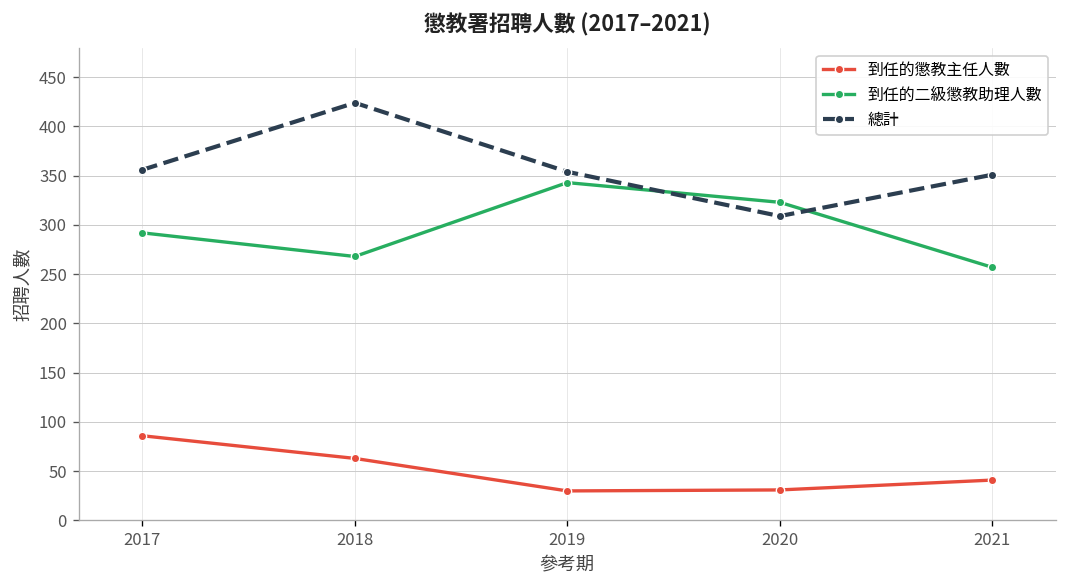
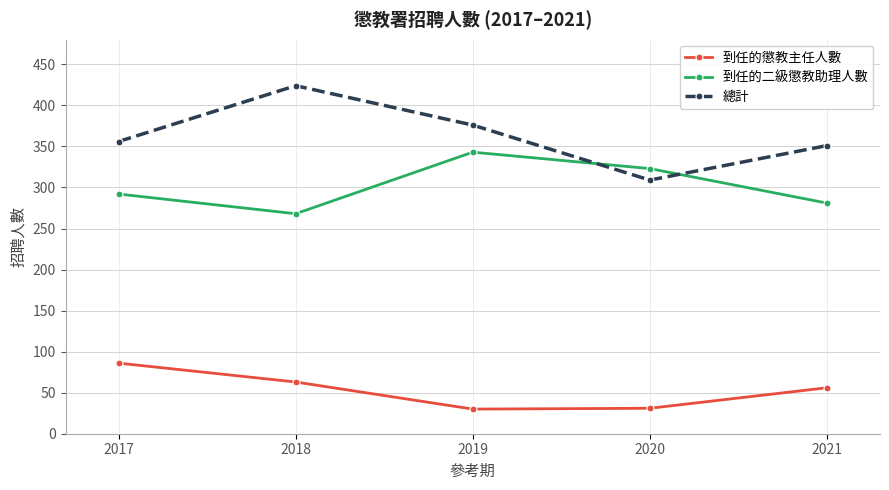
總計, 2019: 350 -> 380
到任的懲教主任人數, 2021: 40 -> 60
到任的二級懲教助理人數, 2021: 260 -> 280
